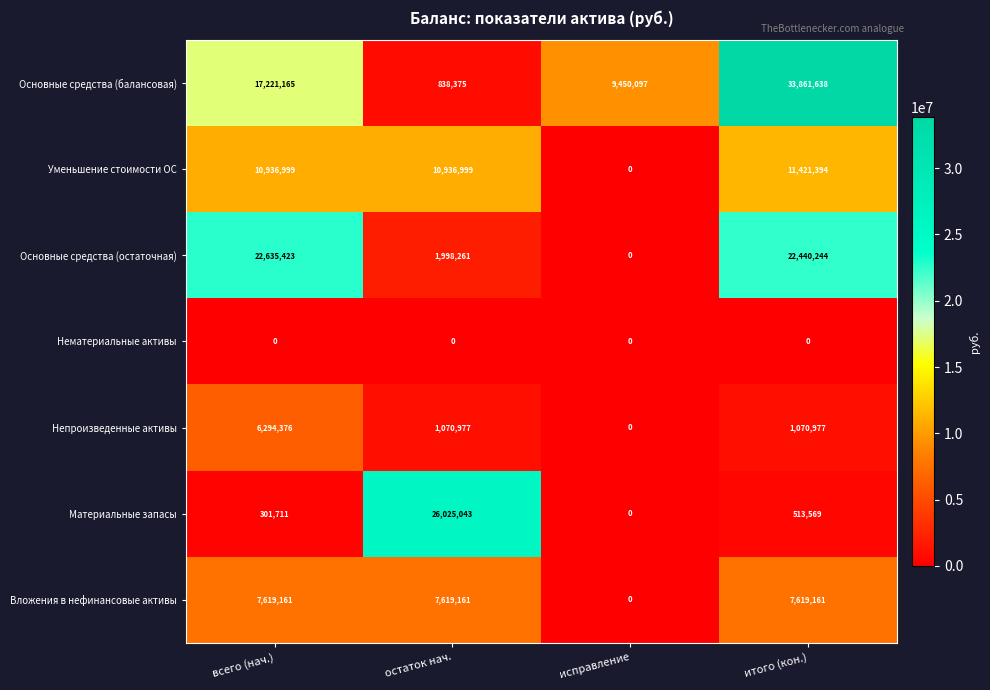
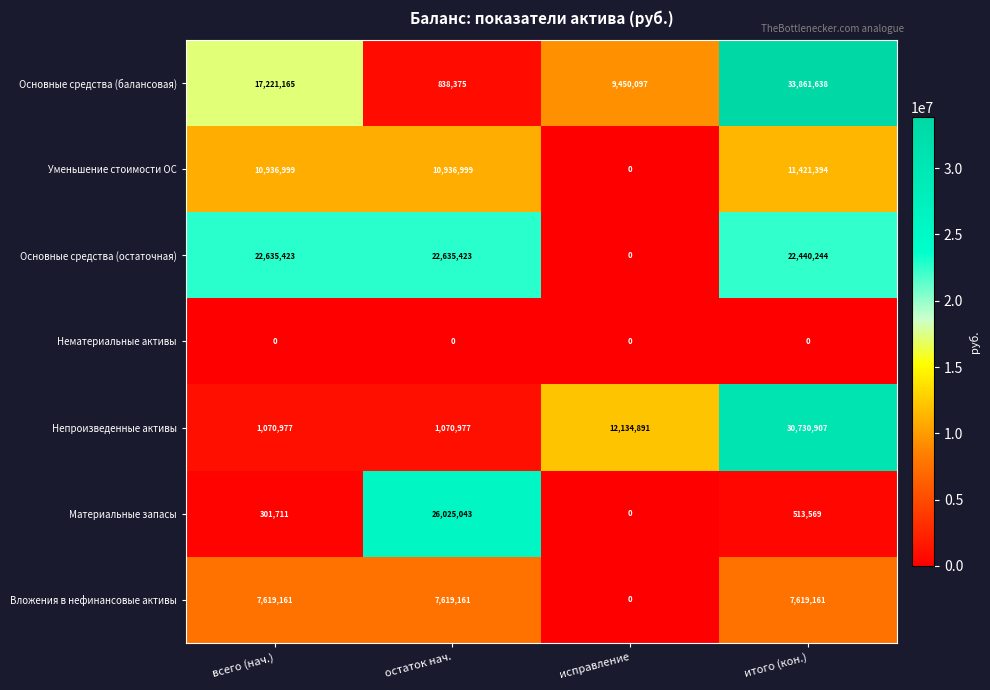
Основные средства (остаточная), остаток нач.: 1,998,261 -> 22,635,423
Непроизведенные активы, всего (нач.): 6,294,376 -> 1,070,977
Непроизведенные активы, исправление: 0 -> 12,134,891
Непроизведенные активы, итого (кон.): 1,070,977 -> 30,730,907
